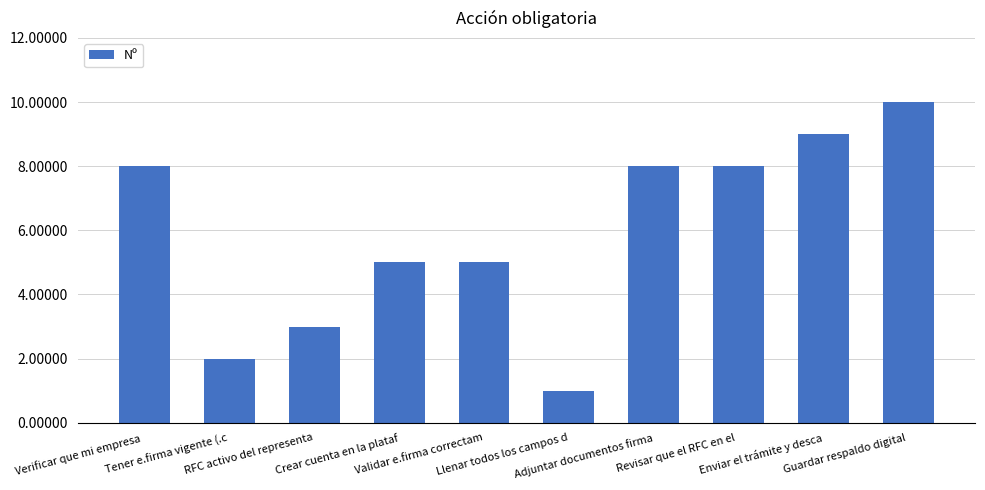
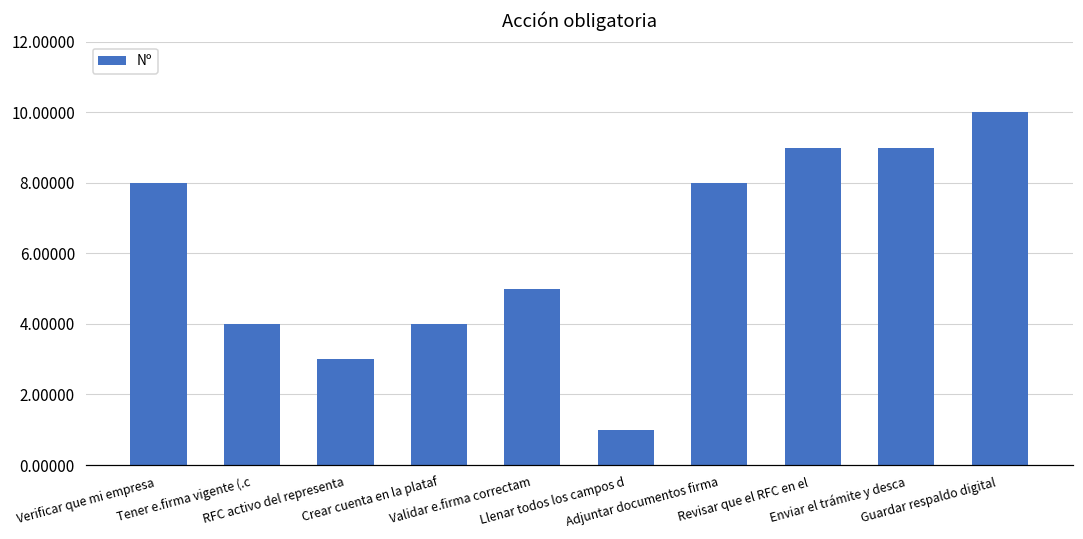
Tener e.firma vigente (.c: 2 -> 4
Crear cuenta en la plataf: 5 -> 4
Revisar que el RFC en el: 8 -> 9
